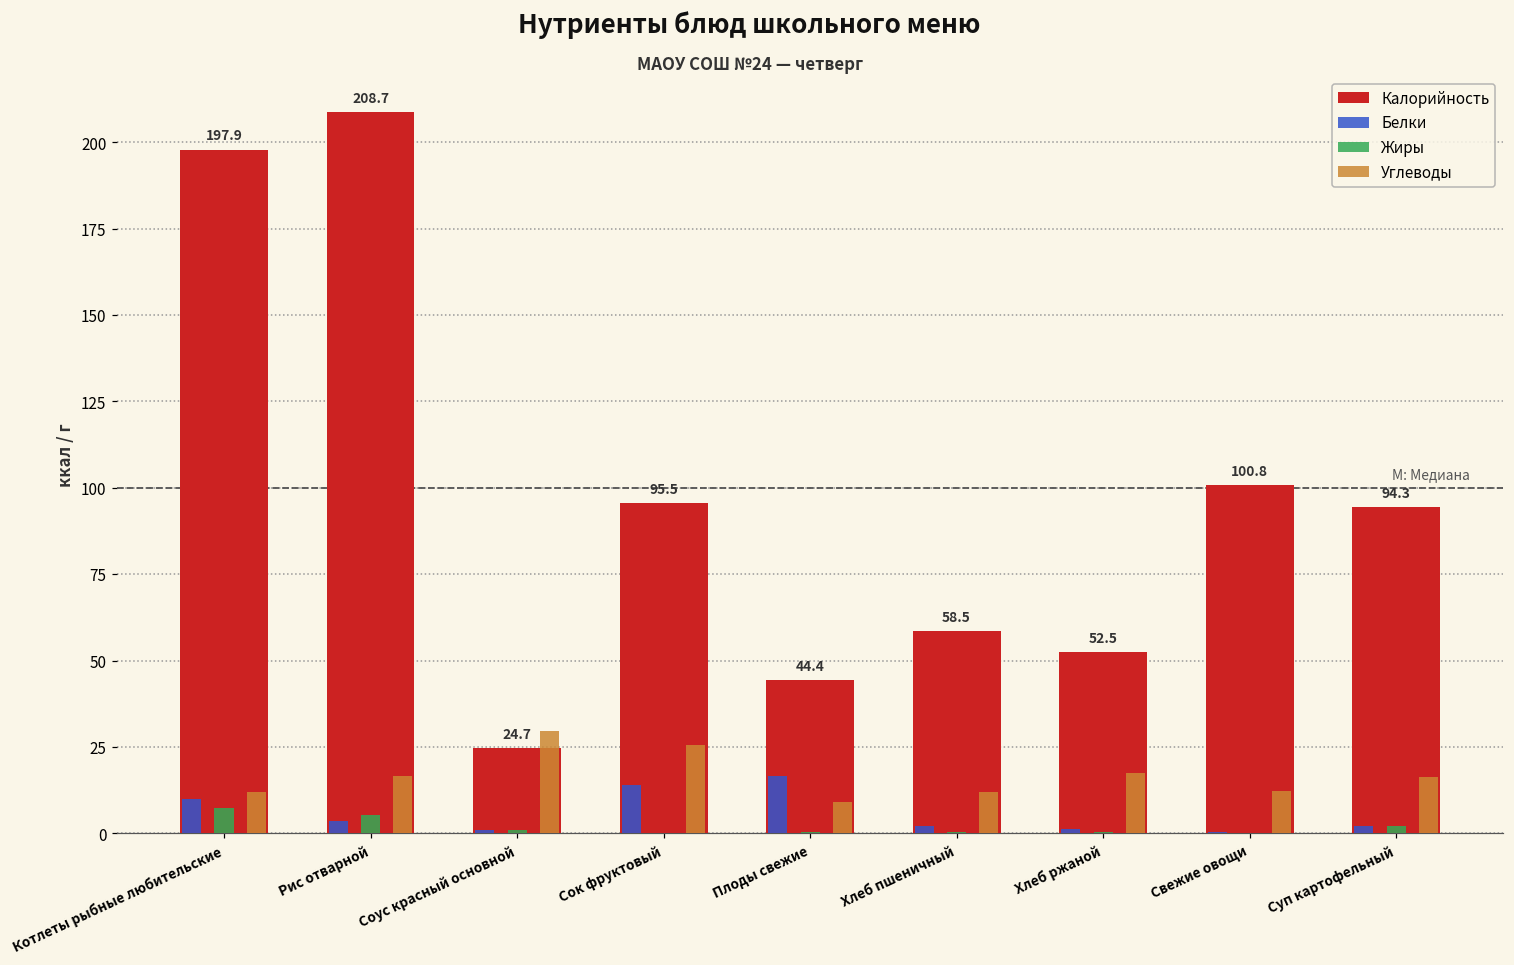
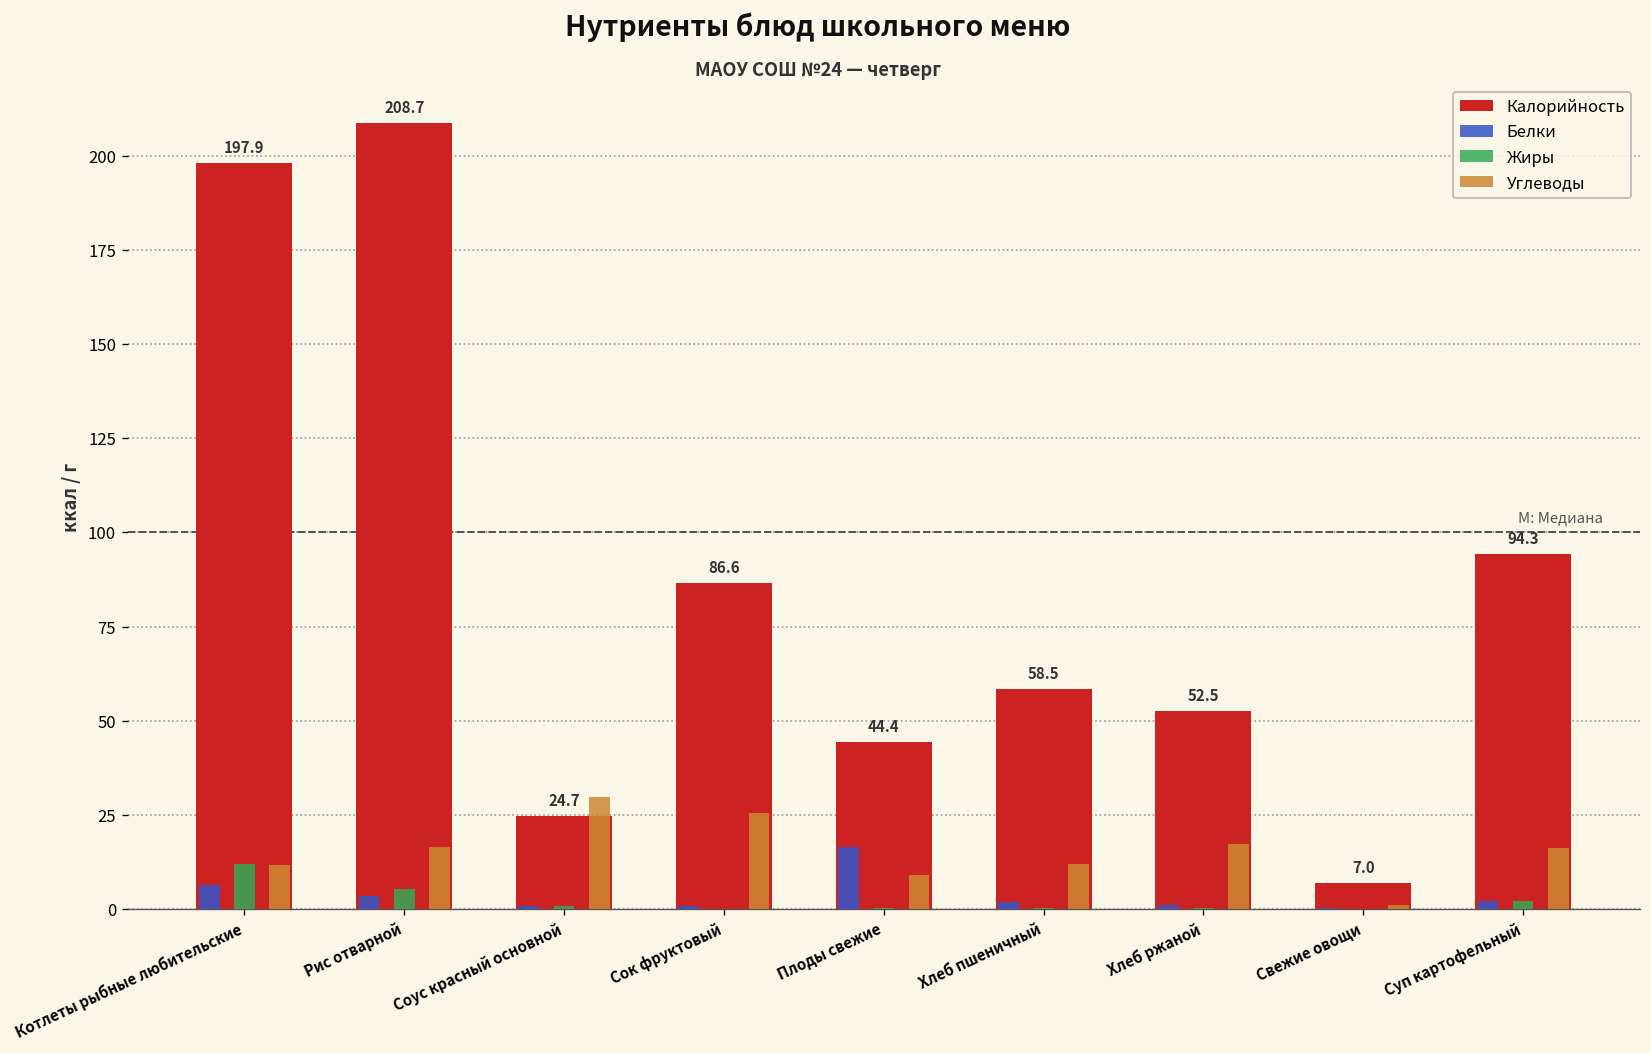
Белки, Котлеты рыбные любительские: 10 -> 6
Жиры, Котлеты рыбные любительские: 7 -> 12
Белки, Сок фруктовый: 14 -> 1
Калорийность, Сок фруктовый: 95.5 -> 86.6
Калорийность, Свежие овощи: 100.8 -> 7.0
Углеводы, Свежие овощи: 12 -> 1
